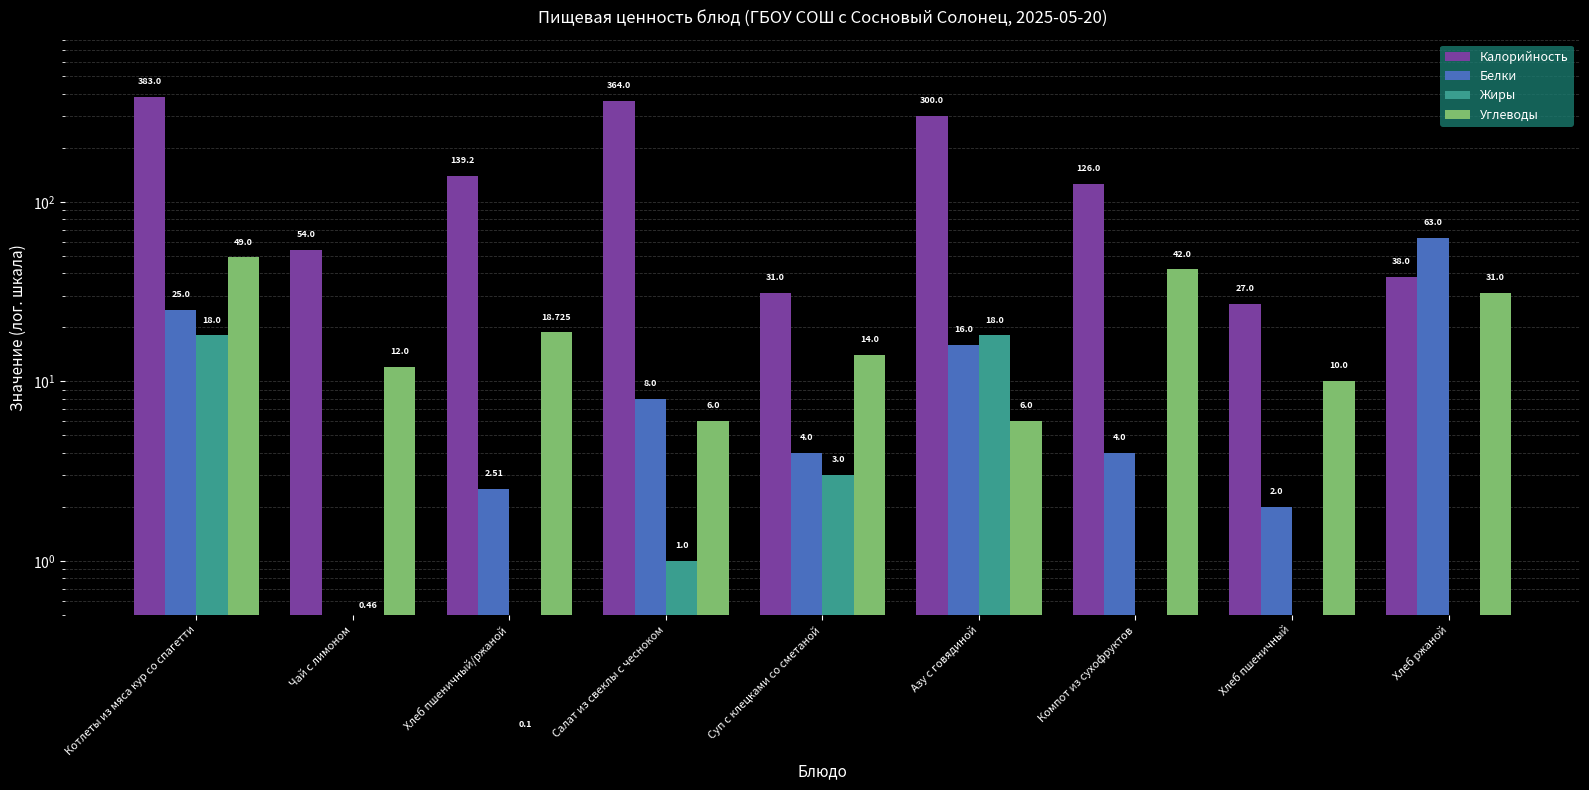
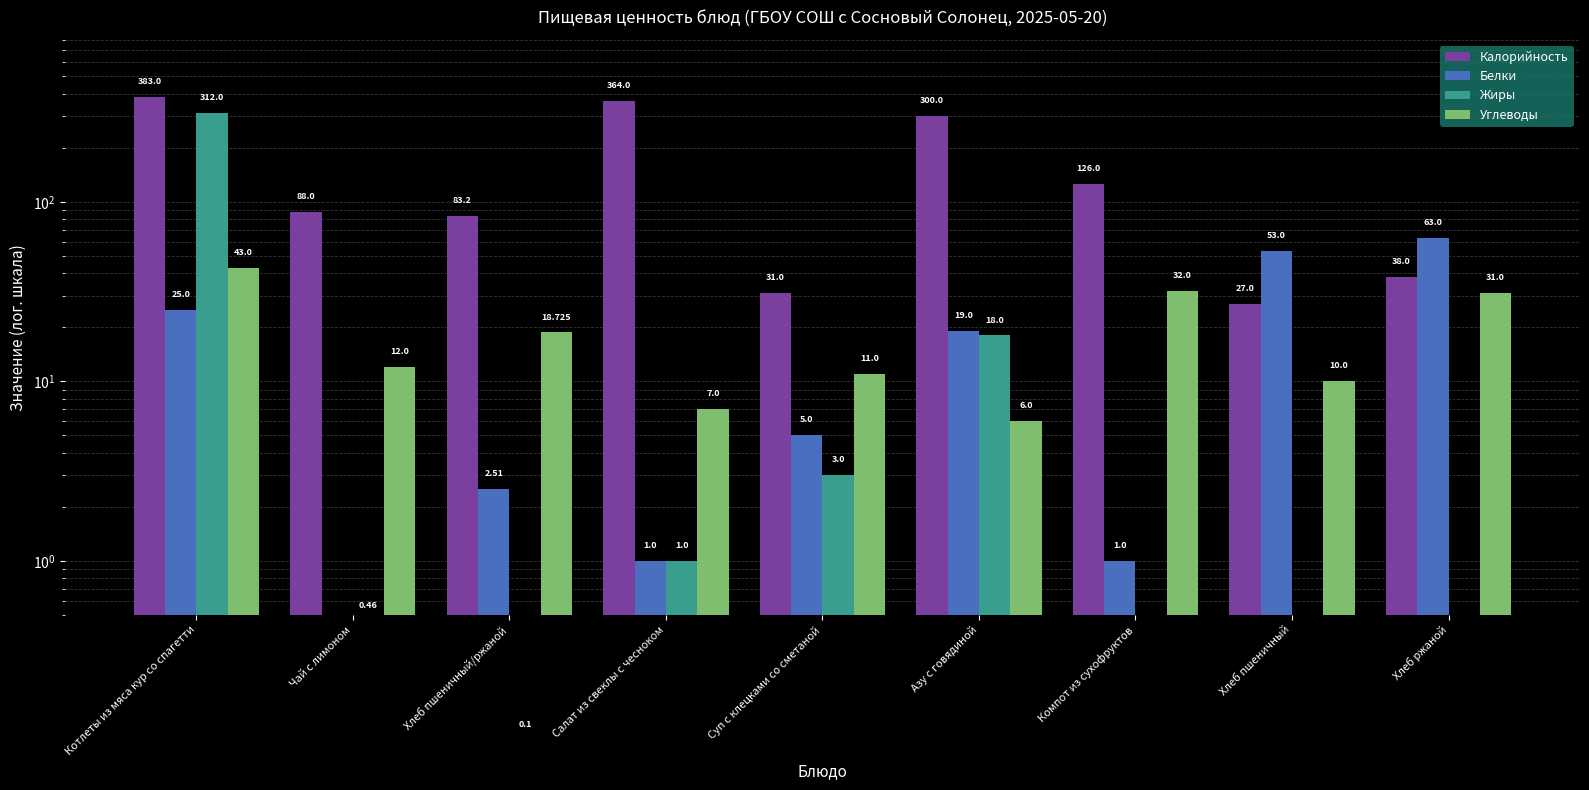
Жиры, Котлеты из мяса кур со спагетти: 18.0 -> 312.0
Углеводы, Котлеты из мяса кур со спагетти: 49.0 -> 43.0
Калорийность, Чай с лимоном: 54.0 -> 88.0
Калорийность, Хлеб пшеничный/ржаной: 139.2 -> 83.2
Белки, Салат из свеклы с чесноком: 8.0 -> 1.0
Углеводы, Салат из свеклы с чесноком: 6.0 -> 7.0
Белки, Суп с клецками со сметаной: 4.0 -> 5.0
Углеводы, Суп с клецками со сметаной: 14.0 -> 11.0
Белки, Азу с говядиной: 16.0 -> 19.0
Белки, Компот из сухофруктов: 4.0 -> 1.0
Углеводы, Компот из сухофруктов: 42.0 -> 32.0
Белки, Хлеб пшеничный: 2.0 -> 53.0
